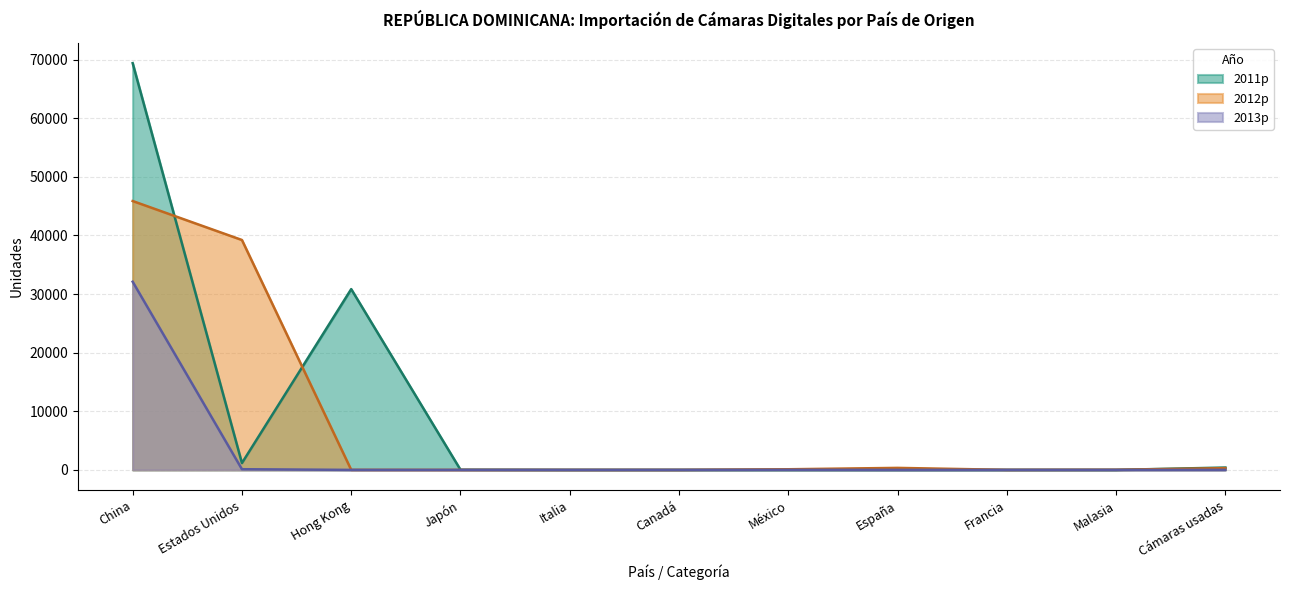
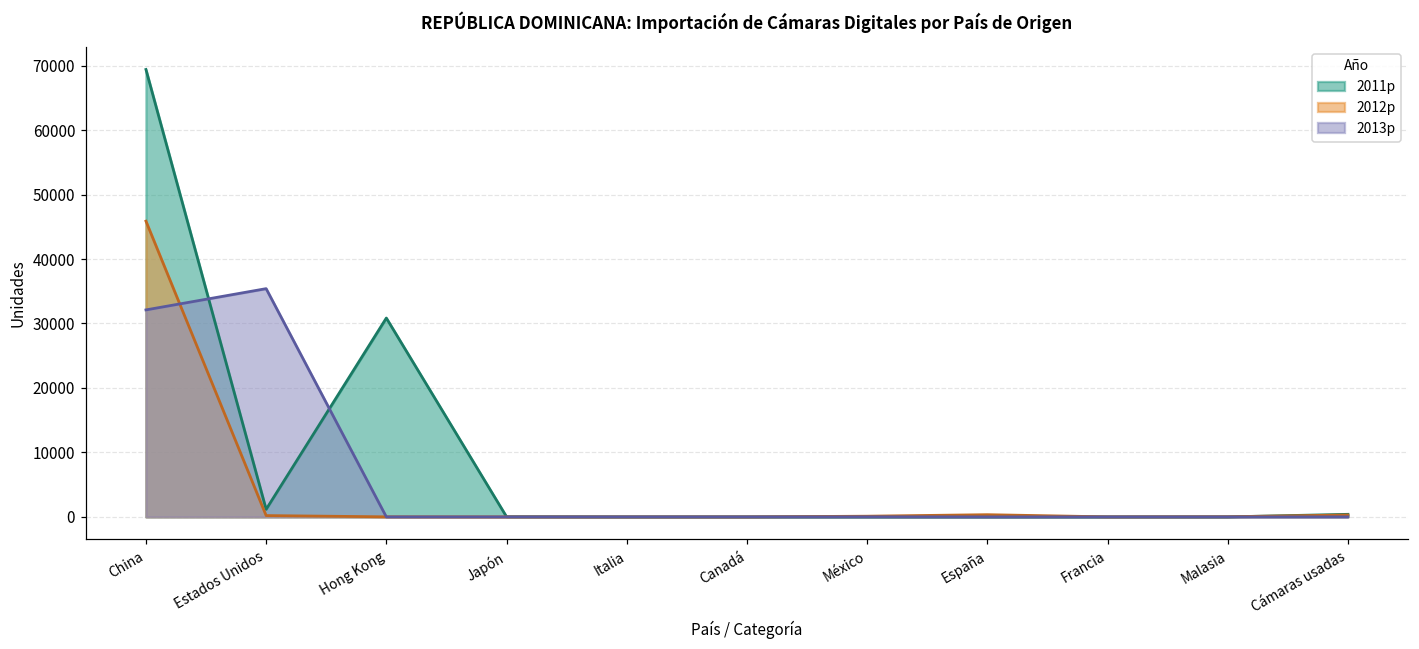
2012p, Estados Unidos: 39000 -> 0
2013p, Estados Unidos: 0 -> 35000
